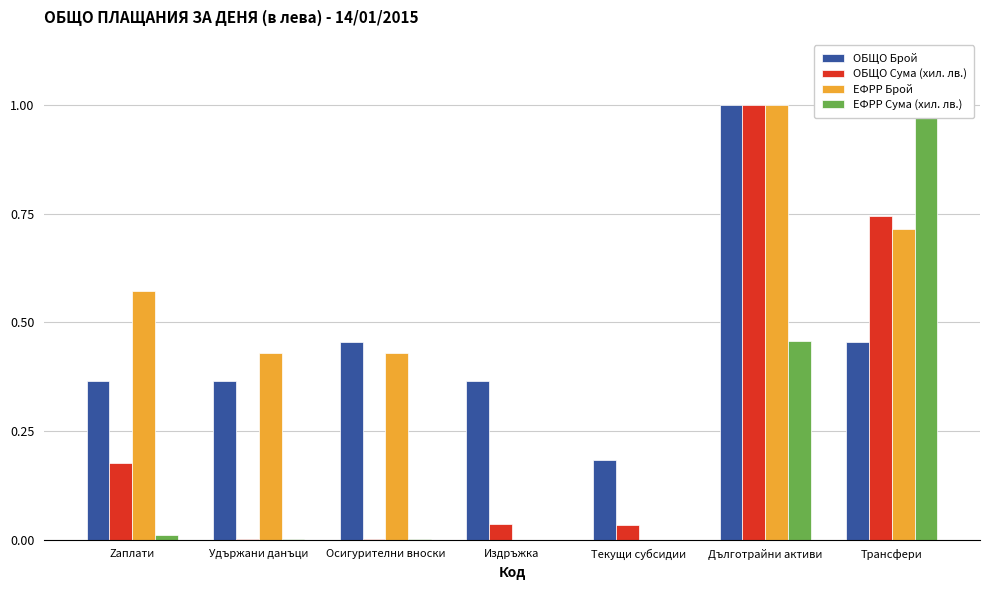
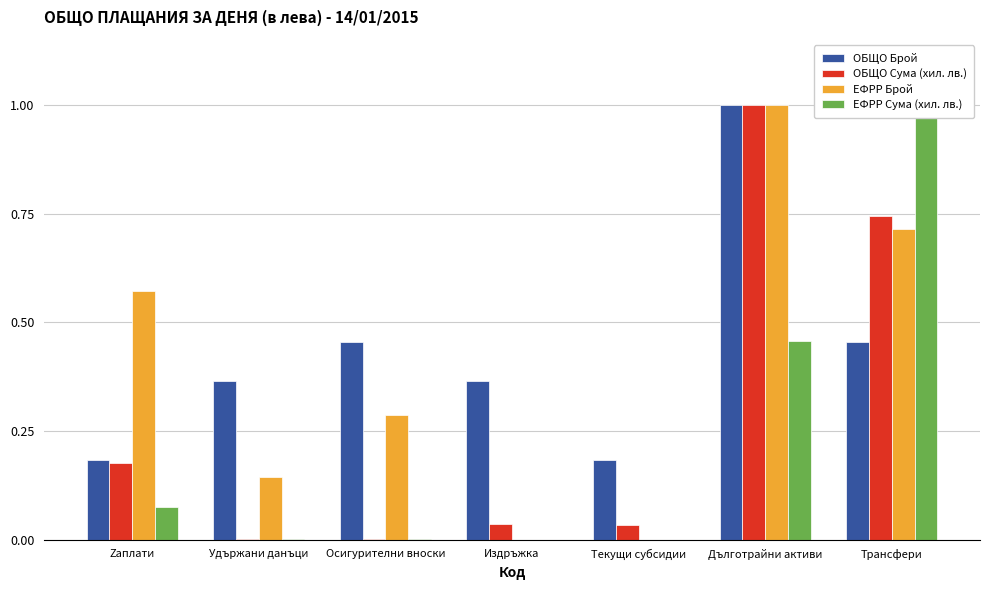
ОБЩО Брой, Zaплати: 0.36 -> 0.18
ЕФРР Сума (хил. лв.), Zaплати: 0.01 -> 0.07
ЕФРР Брой, Удържани данъци: 0.43 -> 0.14
ЕФРР Брой, Осигурителни вноски: 0.43 -> 0.29
